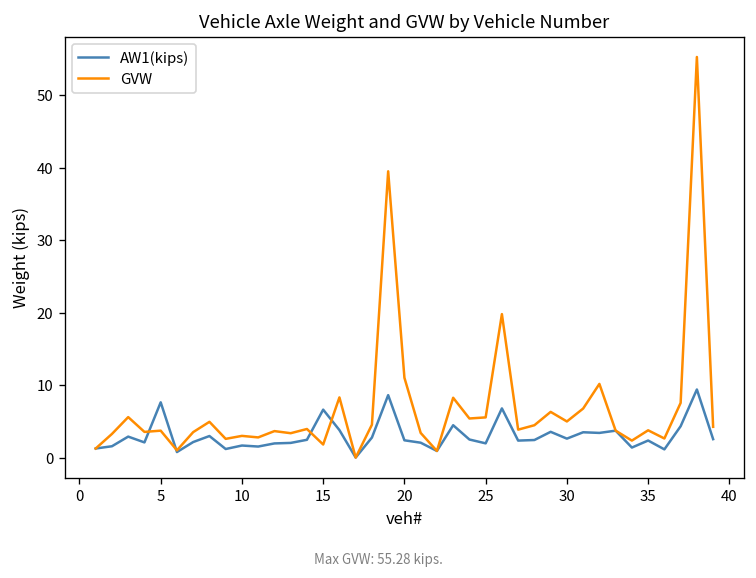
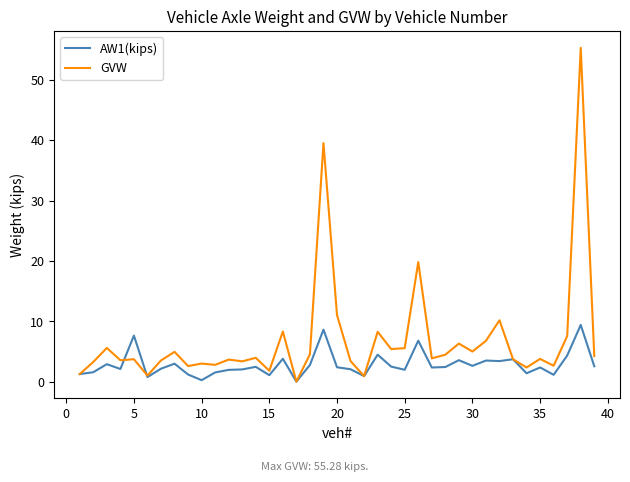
AW1(kips), 10: 2 -> 0
AW1(kips), 15: 7 -> 1
